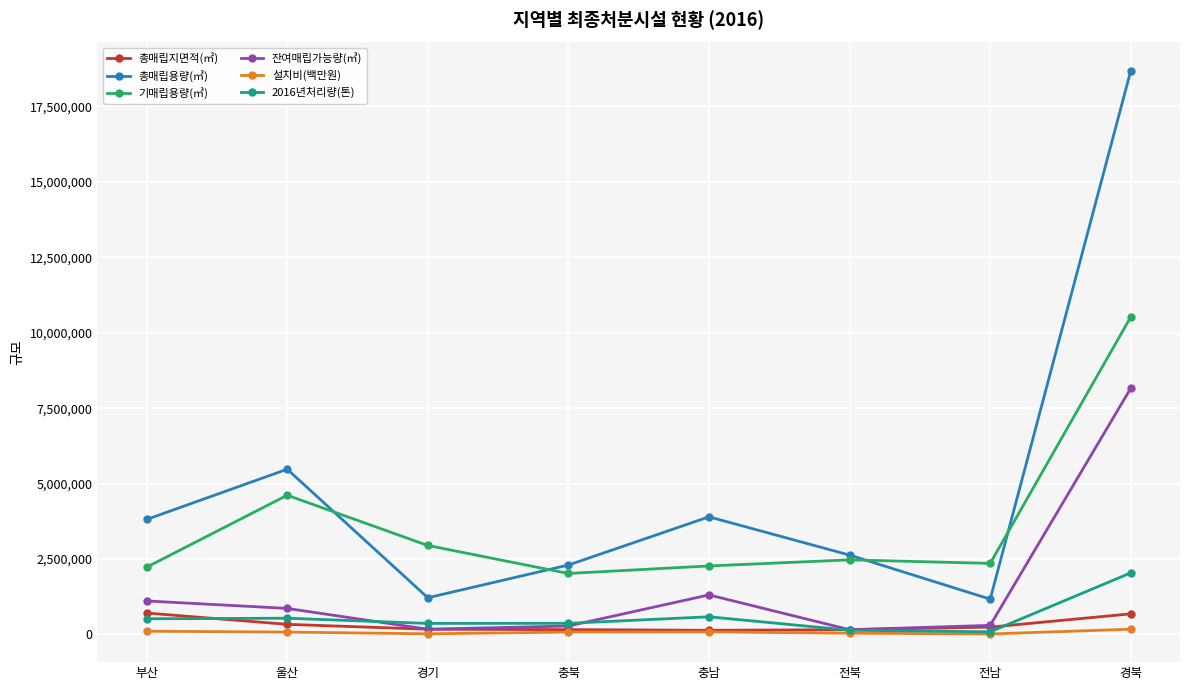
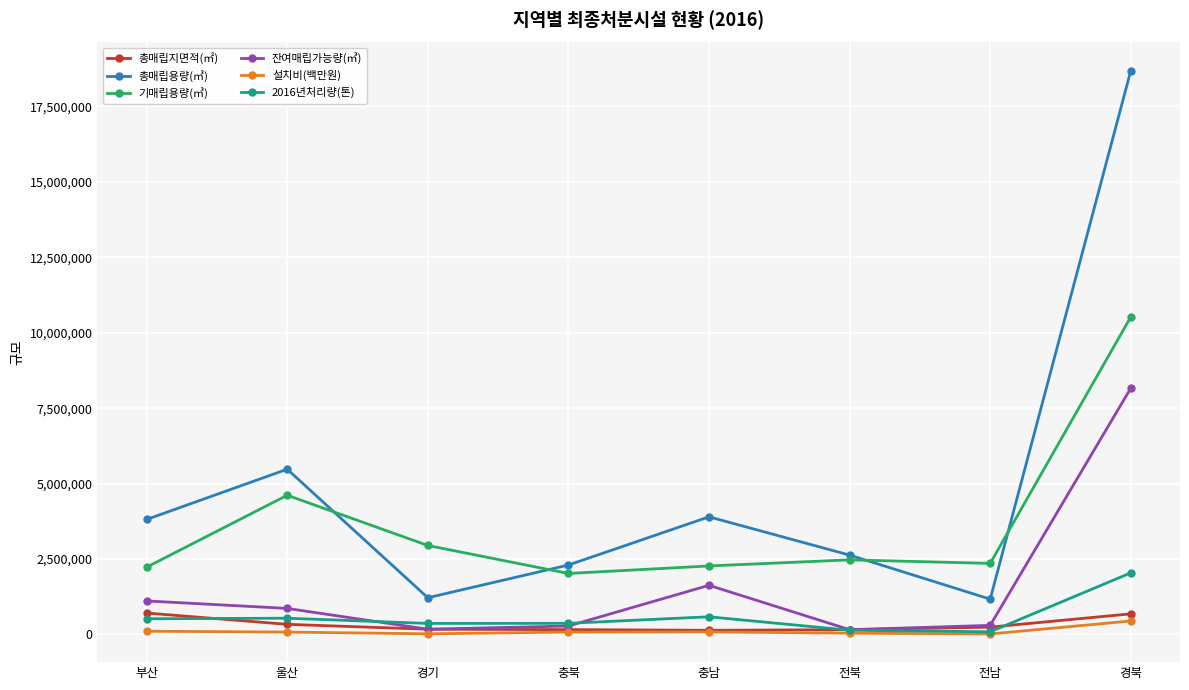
잔여매립가능량(㎥), 충남: 1,300,000 -> 1,600,000
설치비(백만원), 경북: 200,000 -> 400,000
